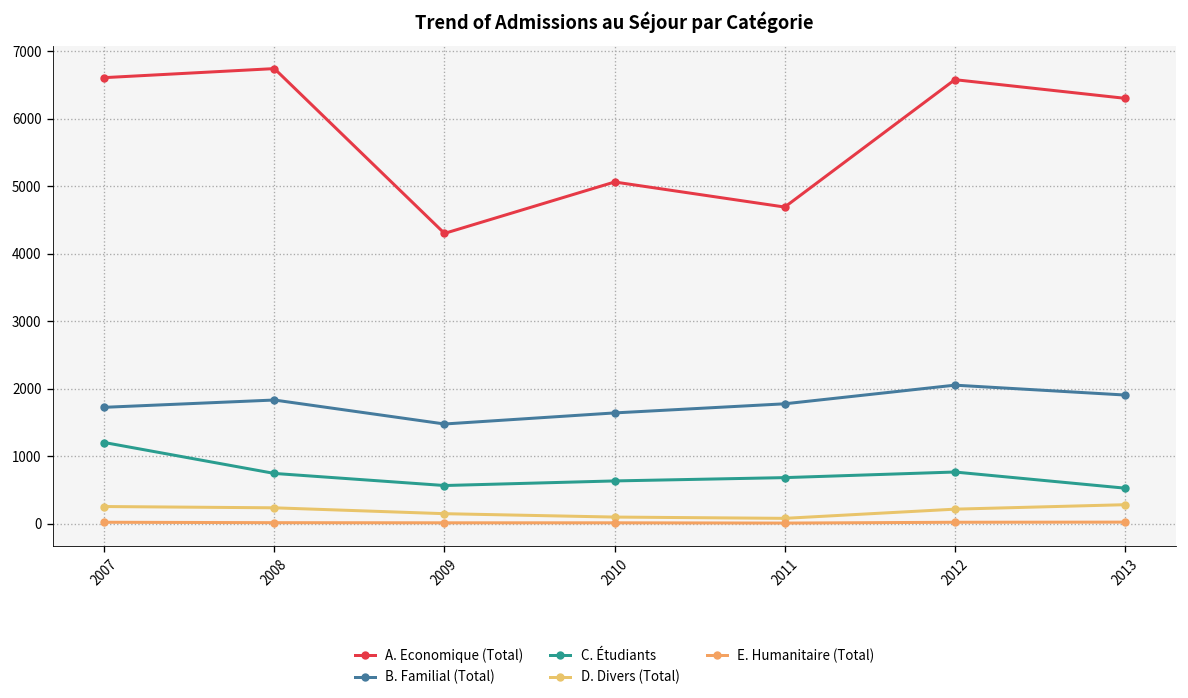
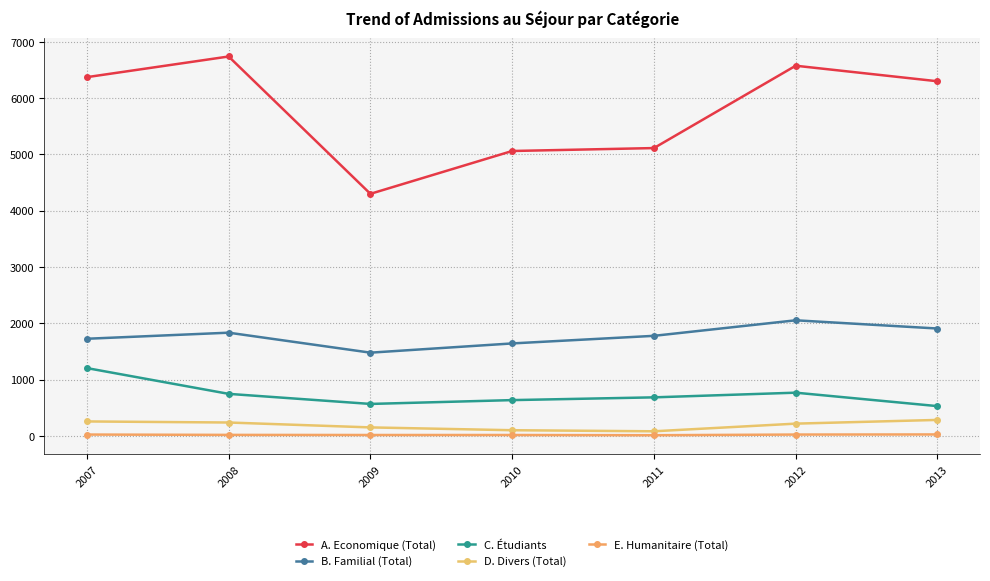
A. Economique (Total), 2007: 6600 -> 6400
A. Economique (Total), 2011: 4700 -> 5100
